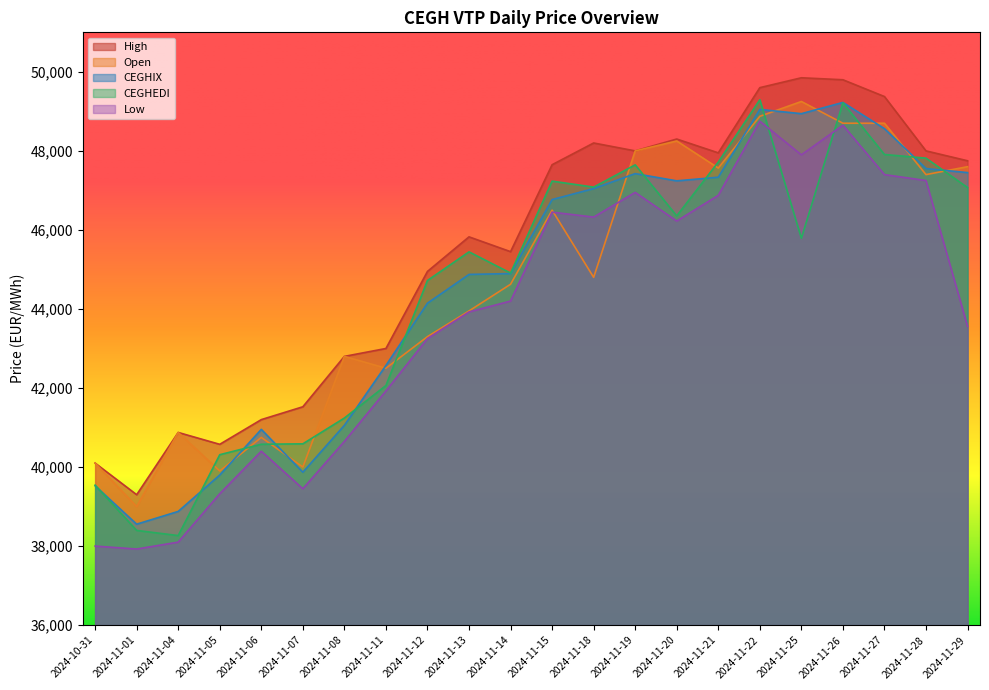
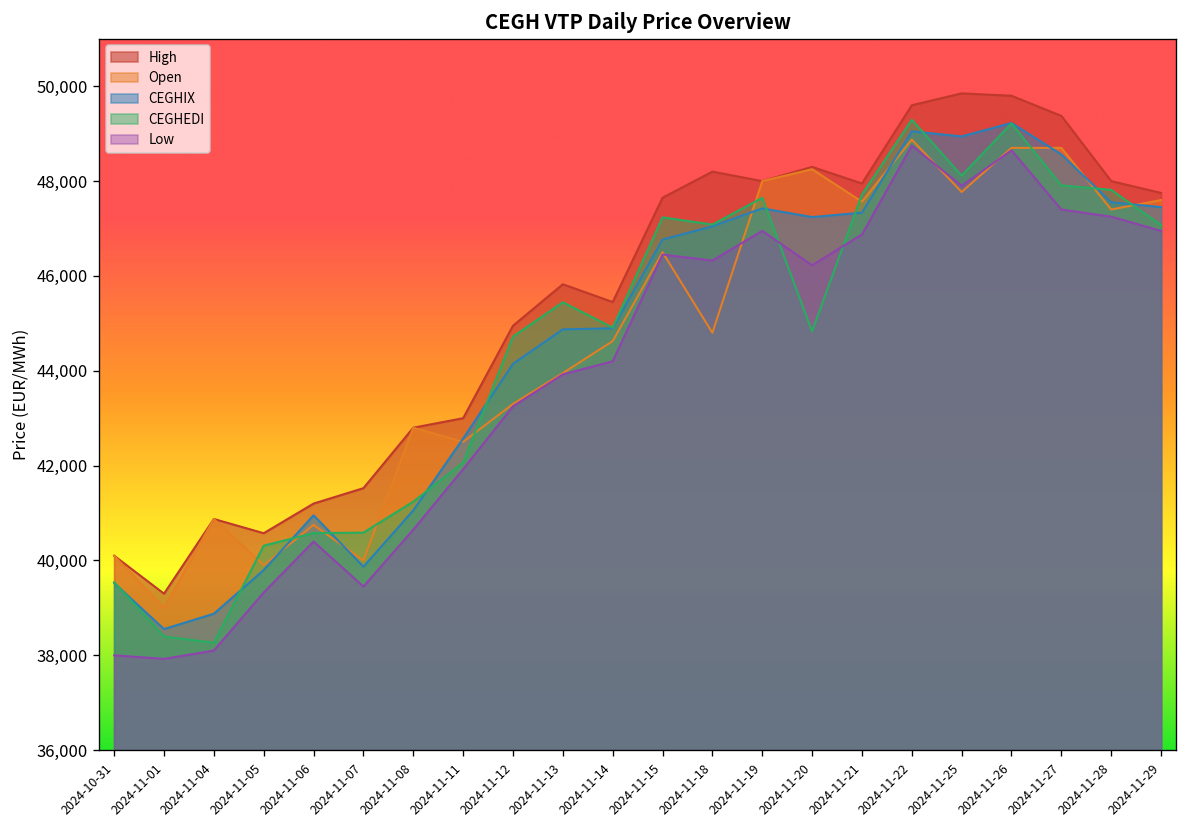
CEGHEDI, 2024-11-20: 46,400 -> 44,800
Open, 2024-11-25: 49,300 -> 47,800
CEGHEDI, 2024-11-25: 45,800 -> 48,100
Low, 2024-11-29: 43,600 -> 47,000
